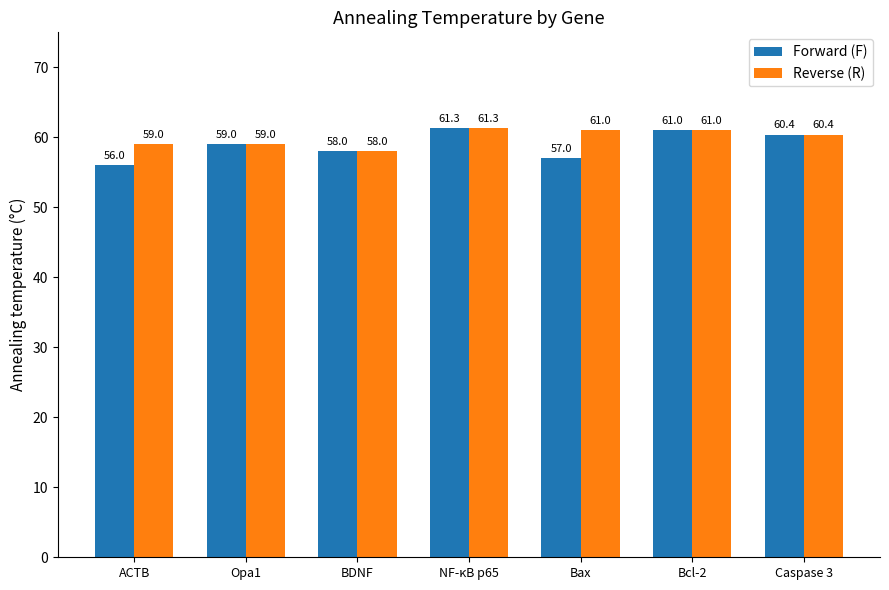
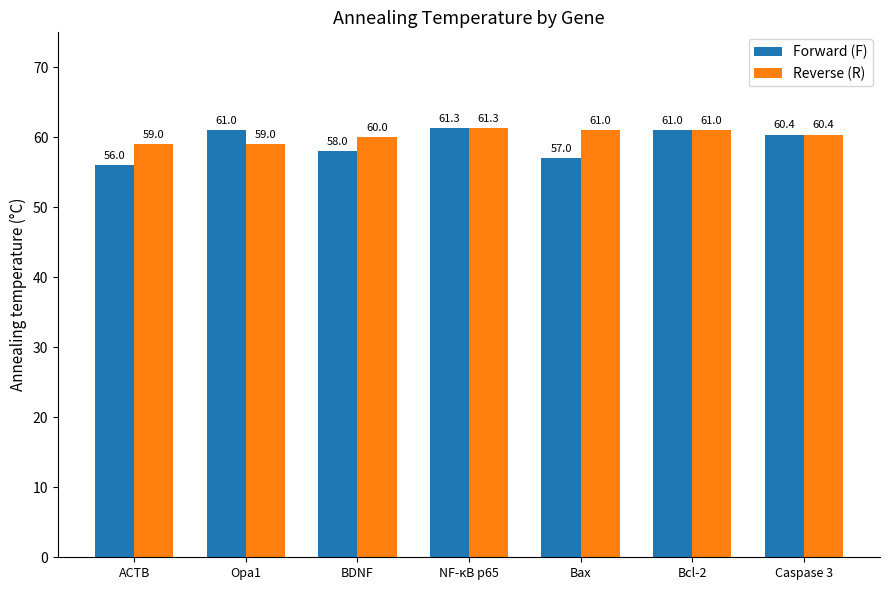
Forward (F), Opa1: 59.0 -> 61.0
Reverse (R), BDNF: 58.0 -> 60.0
